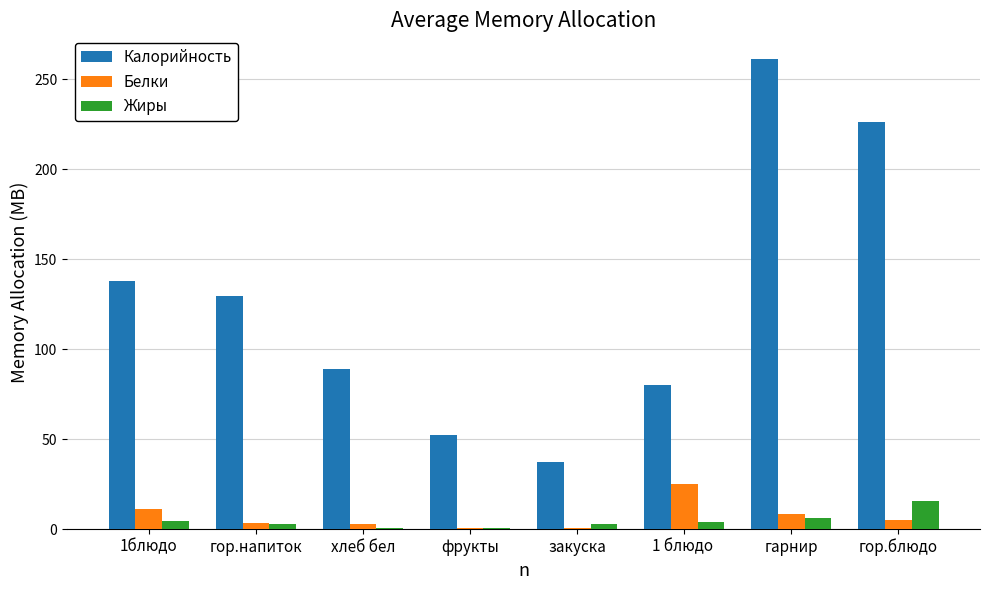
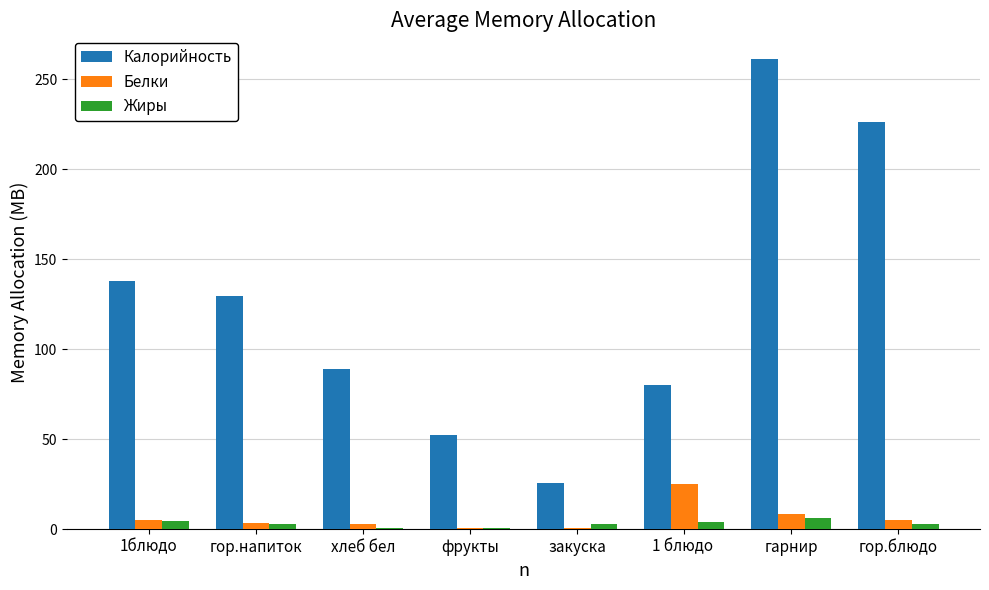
Белки, 1блюдо: 11 -> 5
Калорийность, закуска: 37 -> 25
Жиры, гор.блюдо: 15 -> 3
